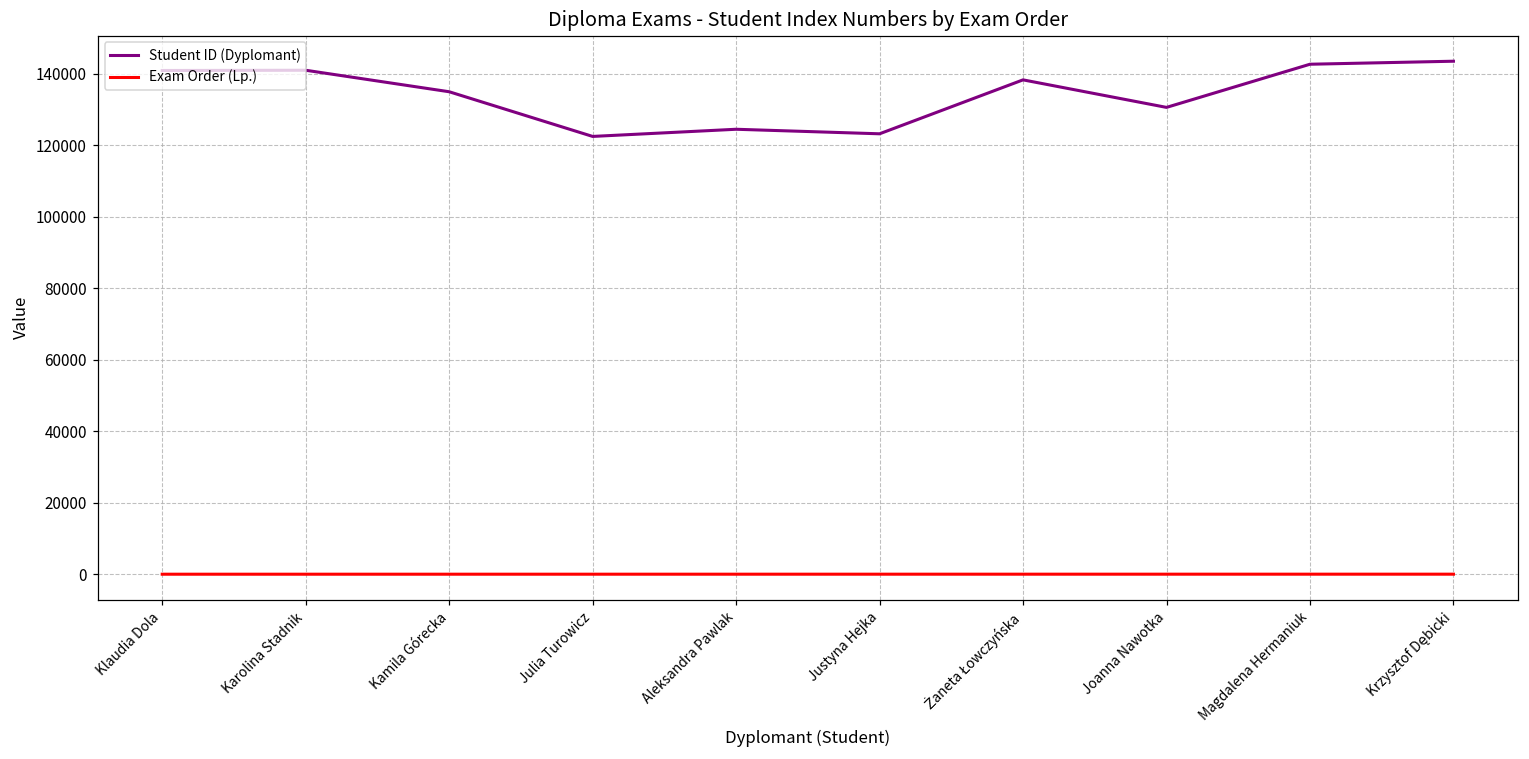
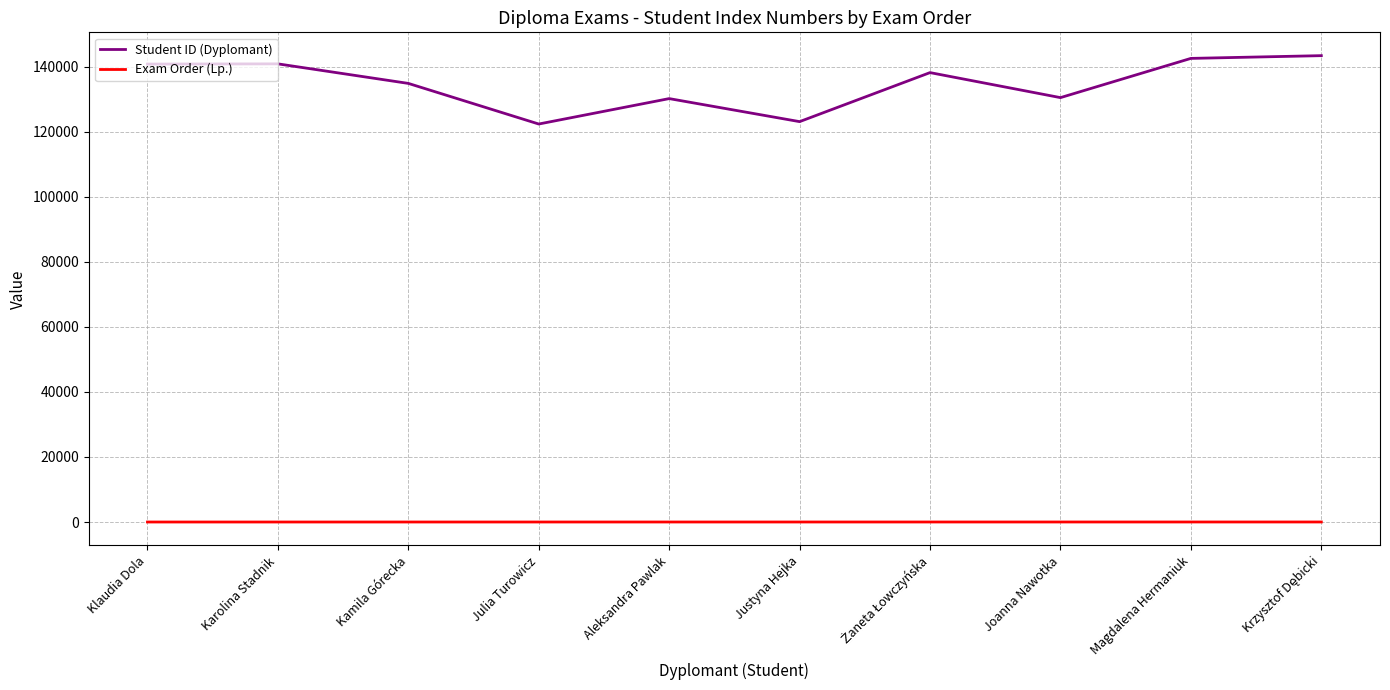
Student ID (Dyplomant), Aleksandra Pawlak: 124000 -> 130000
